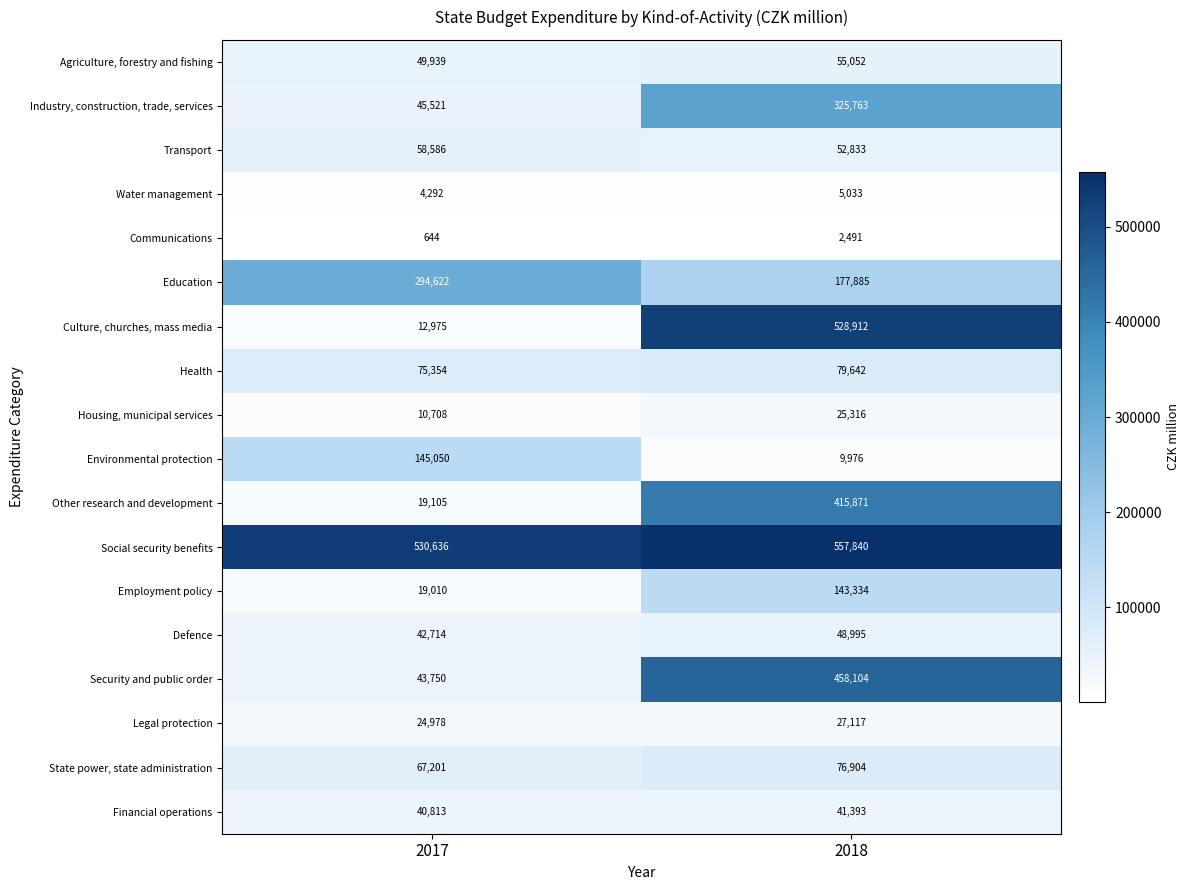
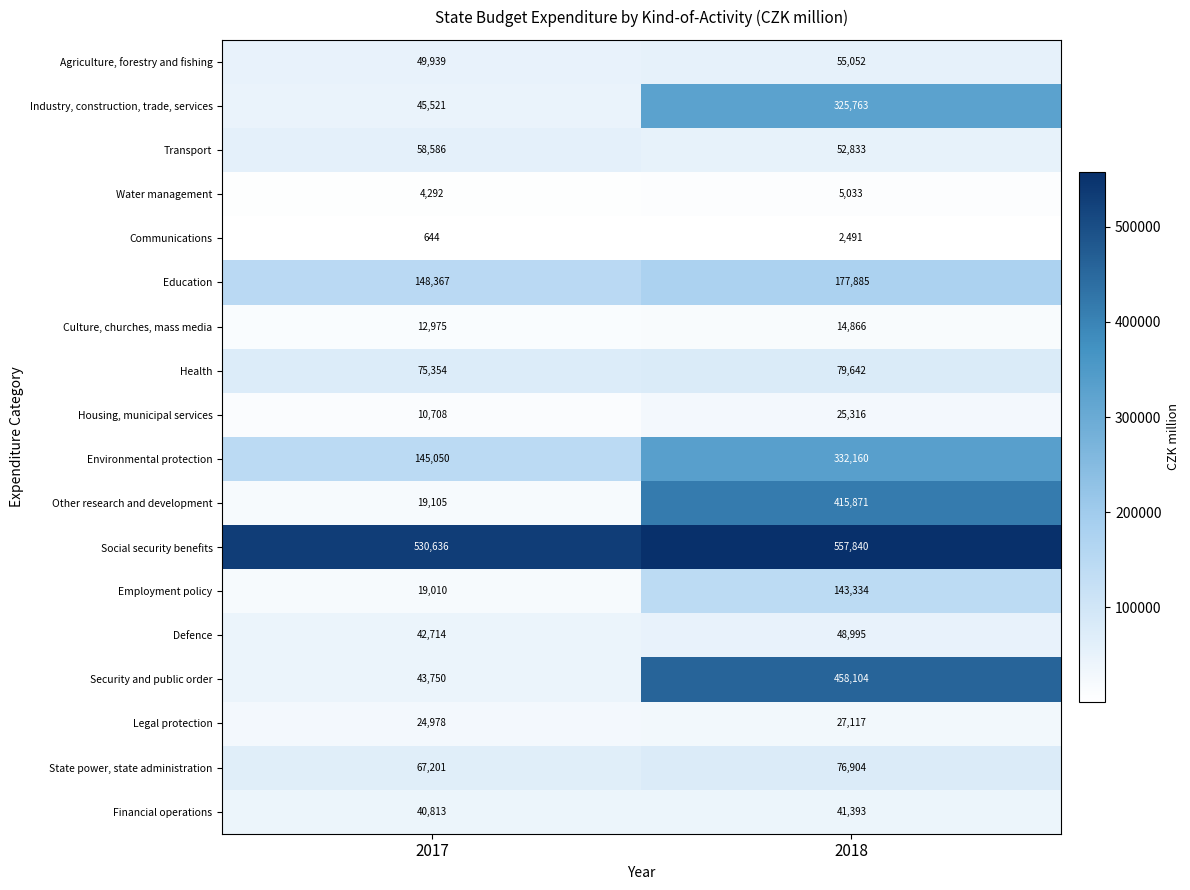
Education, 2017: 294,622 -> 148,367
Culture, churches, mass media, 2018: 528,912 -> 14,866
Environmental protection, 2018: 9,976 -> 332,160
